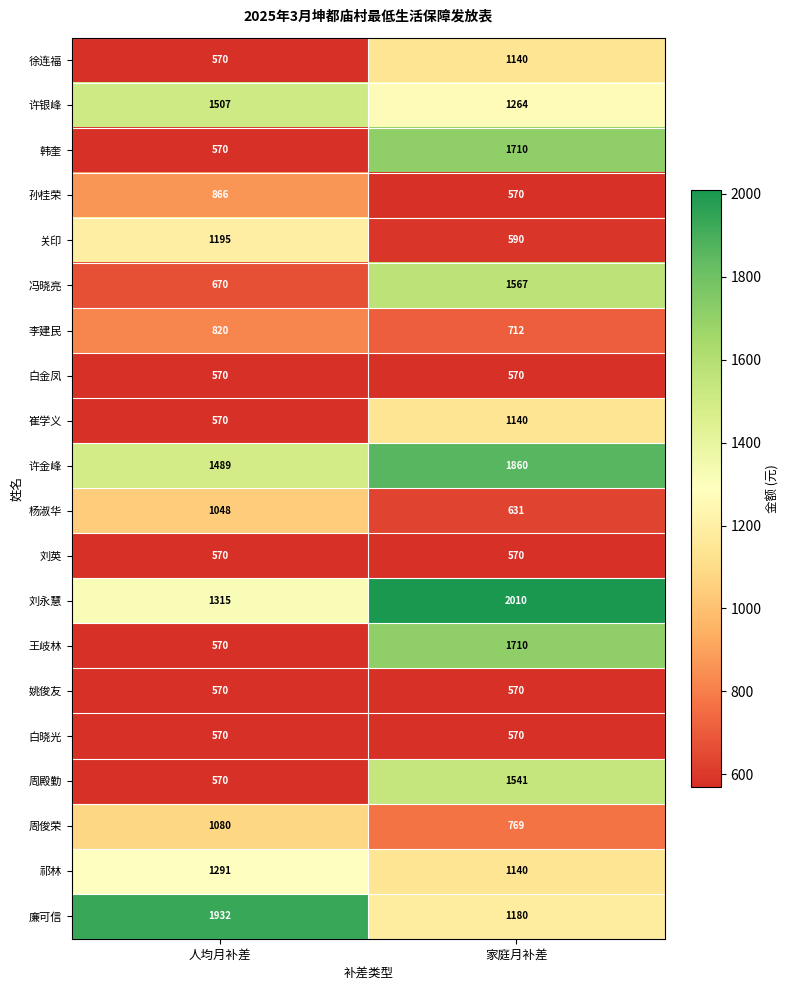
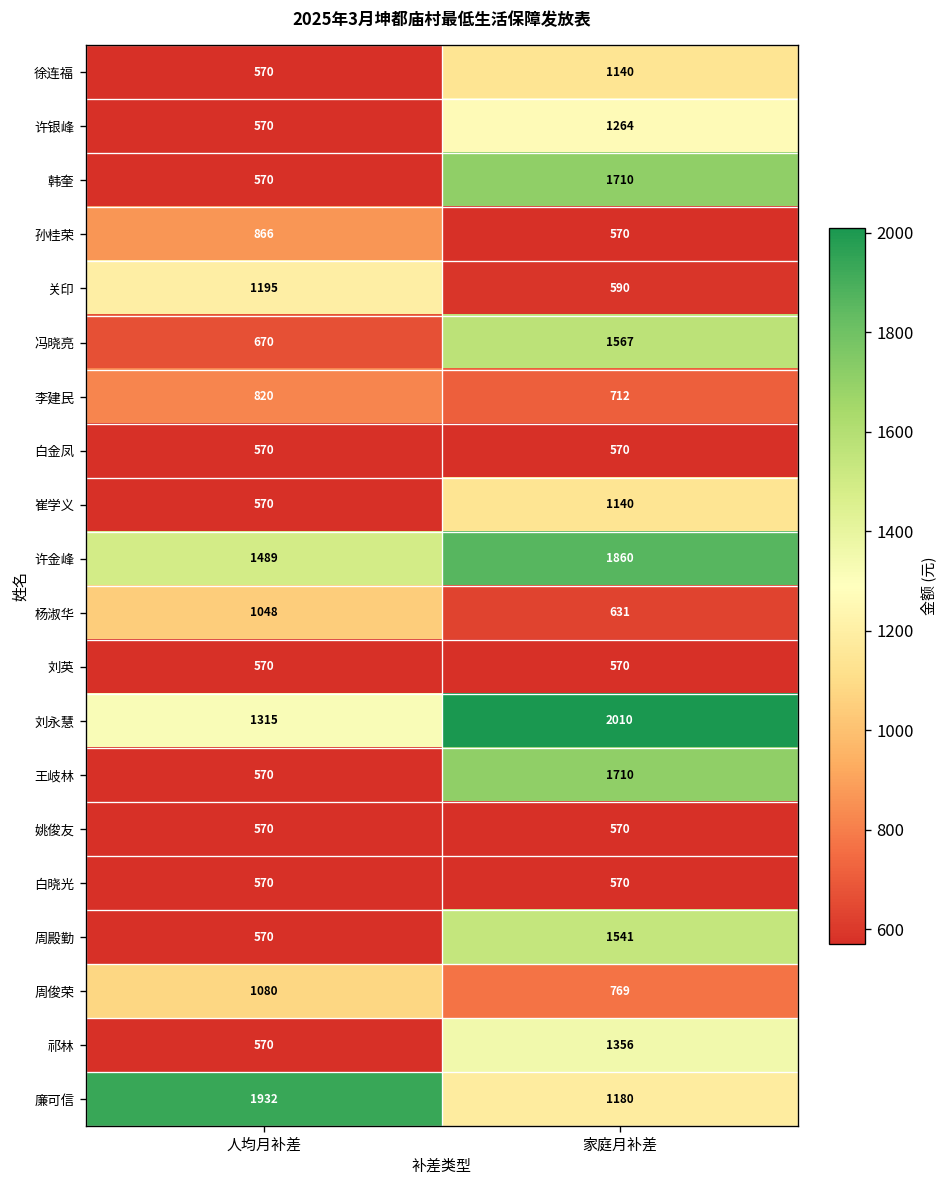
许银峰, 人均月补差: 1507 -> 570
祁林, 人均月补差: 1291 -> 570
祁林, 家庭月补差: 1140 -> 1356
